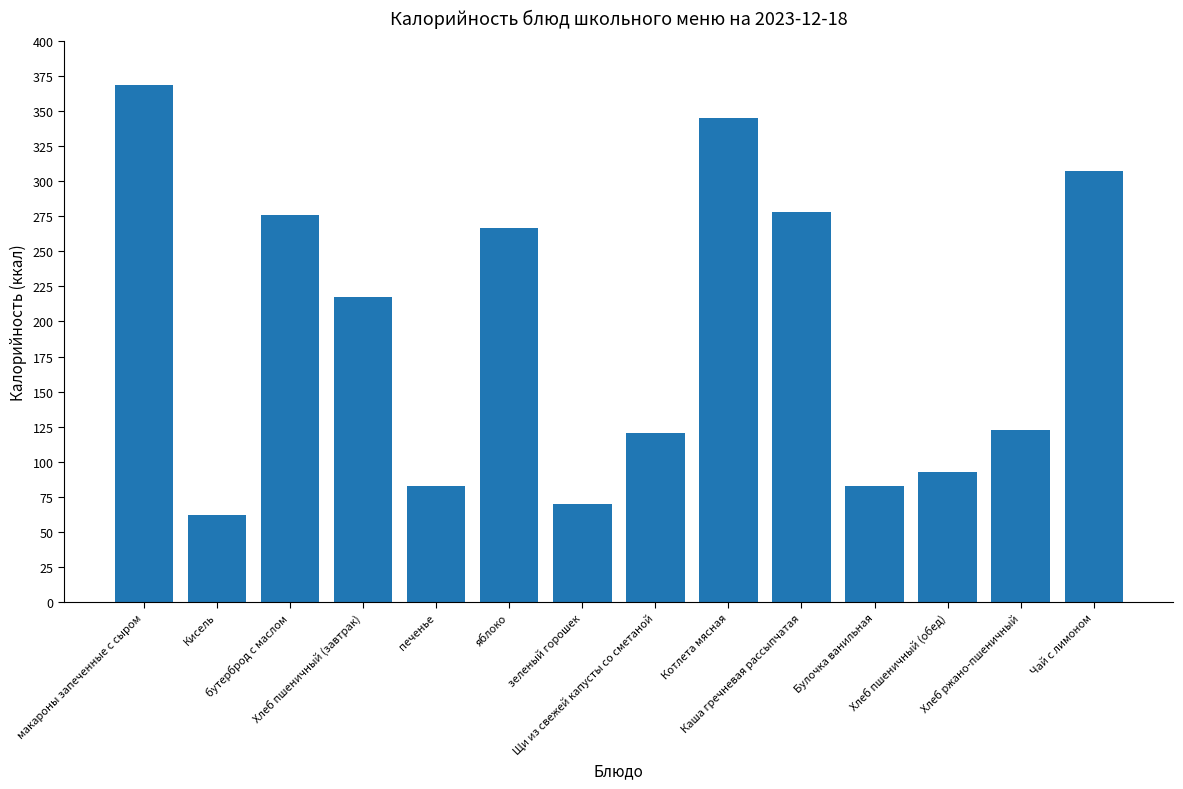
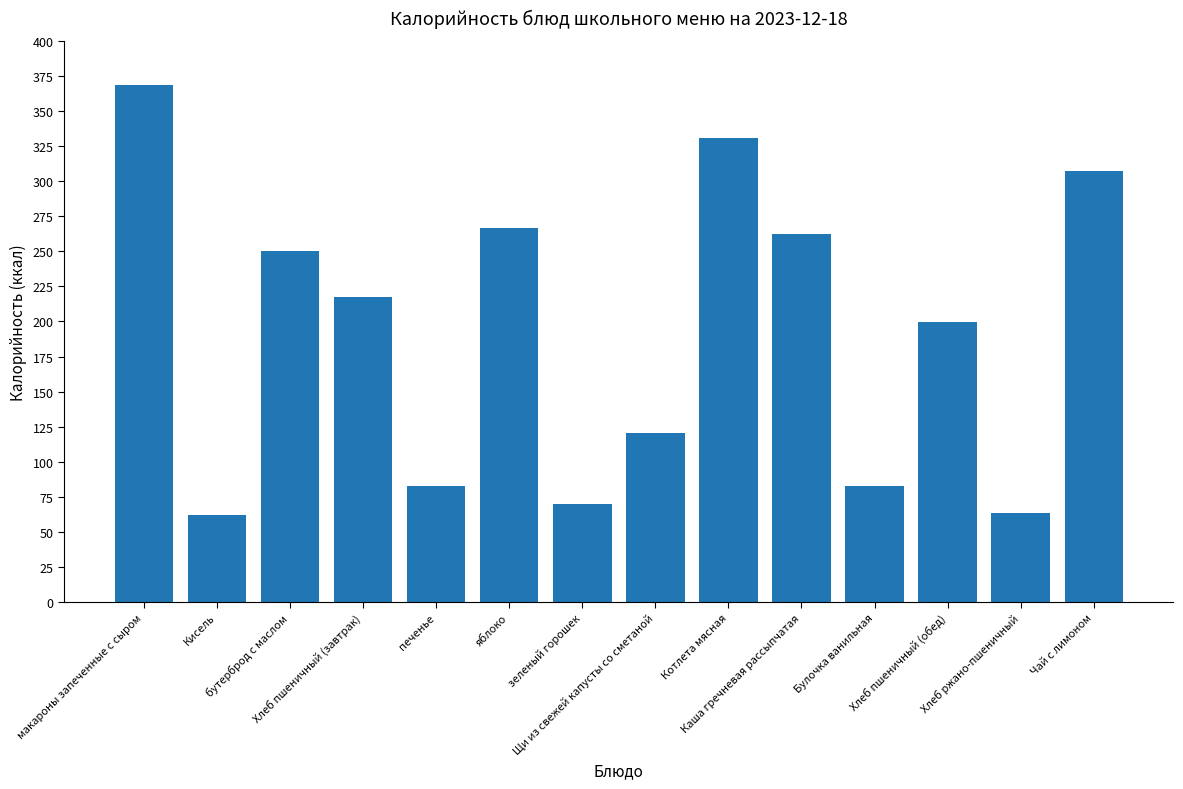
бутерброд с маслом: 276 -> 250
Котлета мясная: 345 -> 331
Каша гречневая рассыпчатая: 278 -> 262
Хлеб пшеничный (обед): 93 -> 200
Хлеб ржано-пшеничный: 122 -> 63
